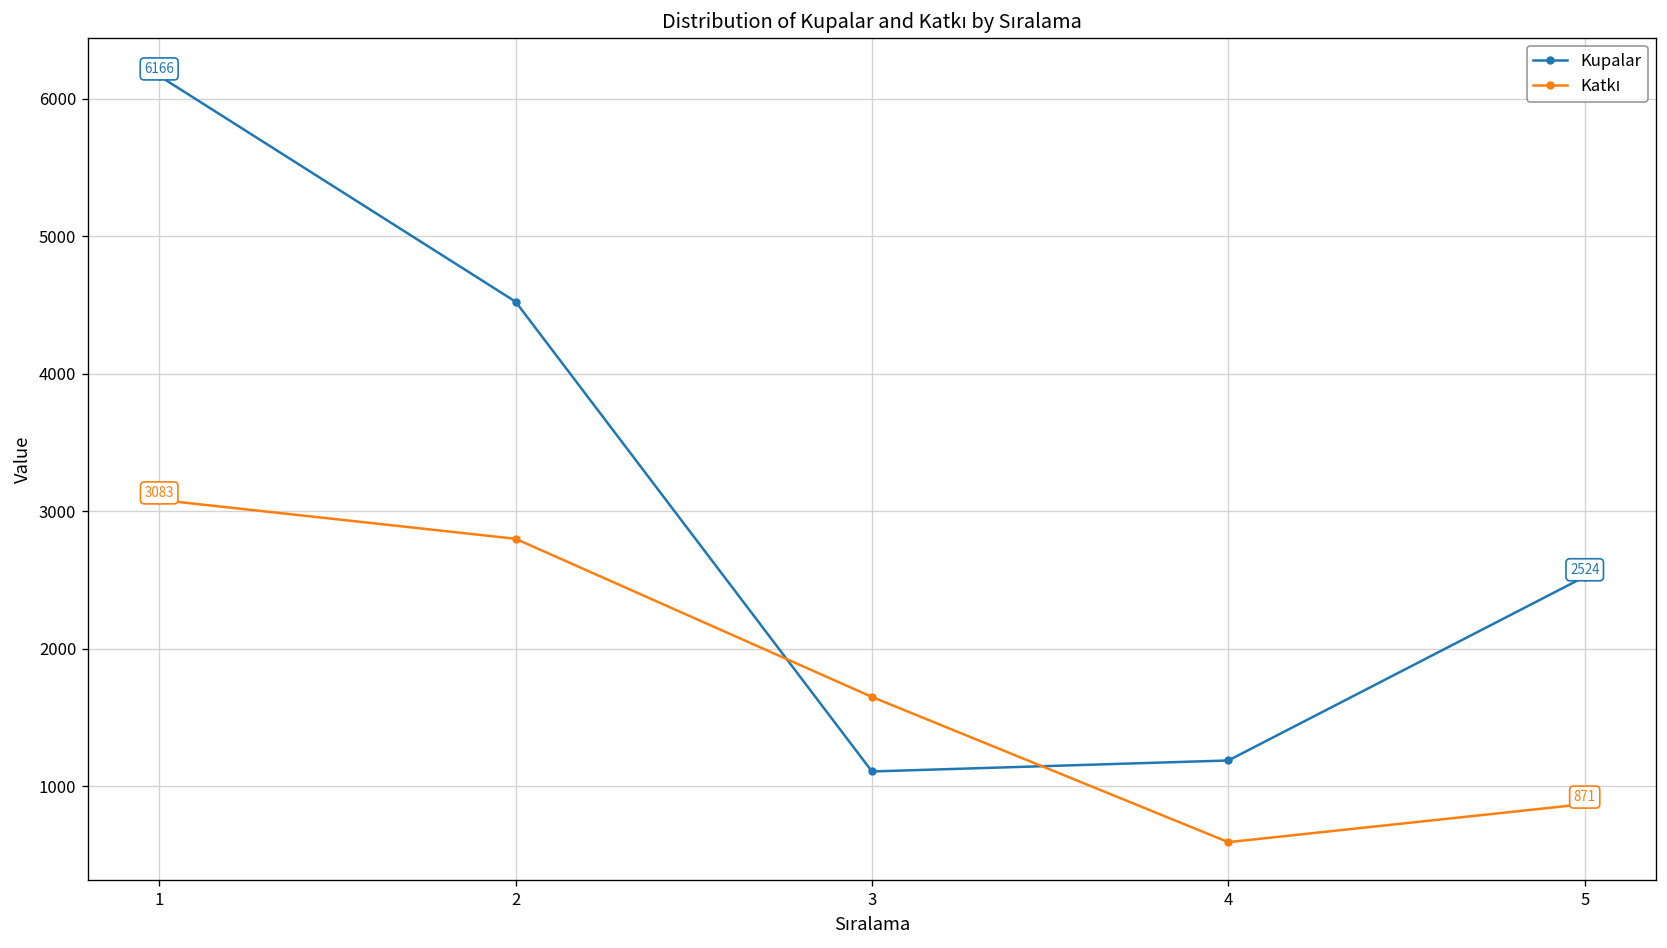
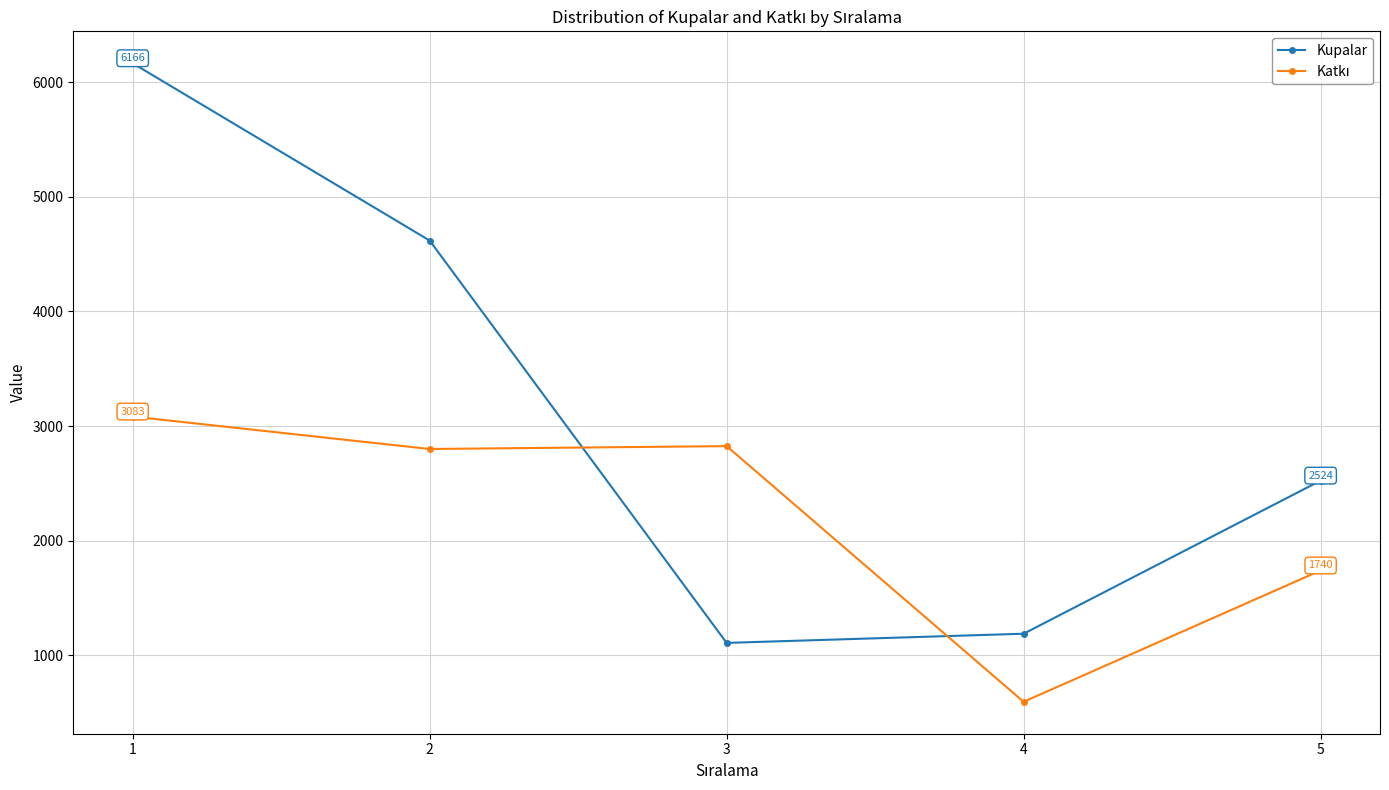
Kupalar, 2: 4520 -> 4620
Katkı, 3: 1650 -> 2830
Katkı, 5: 871 -> 1740
